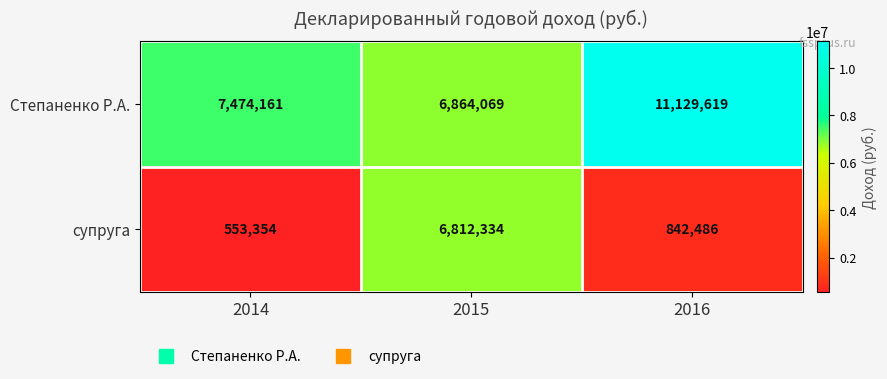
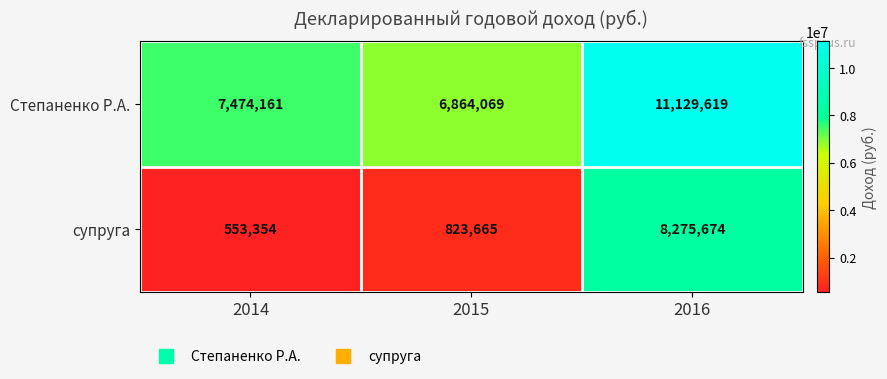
супруга, 2015: 6,812,334 -> 823,665
супруга, 2016: 842,486 -> 8,275,674
